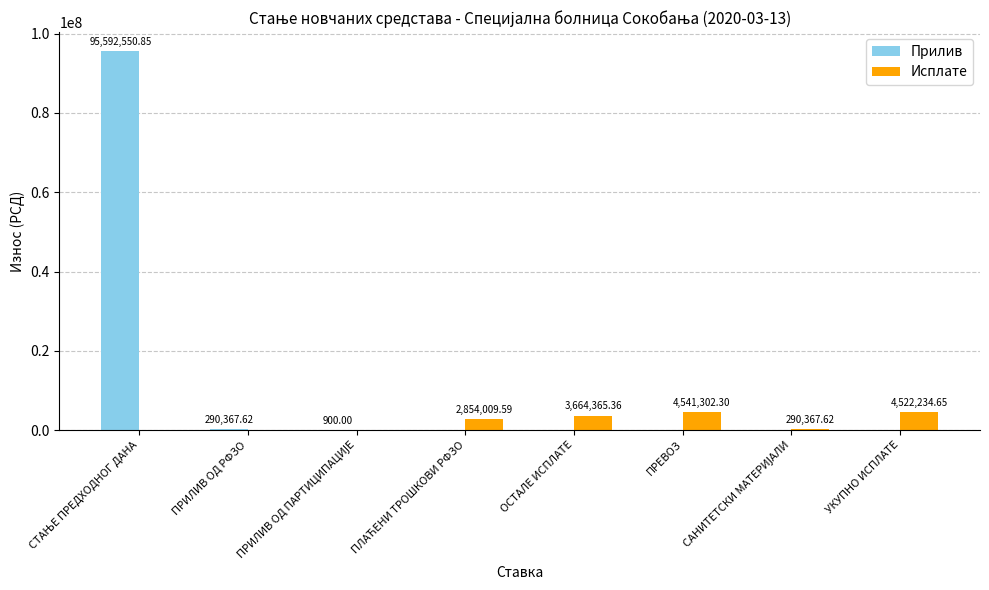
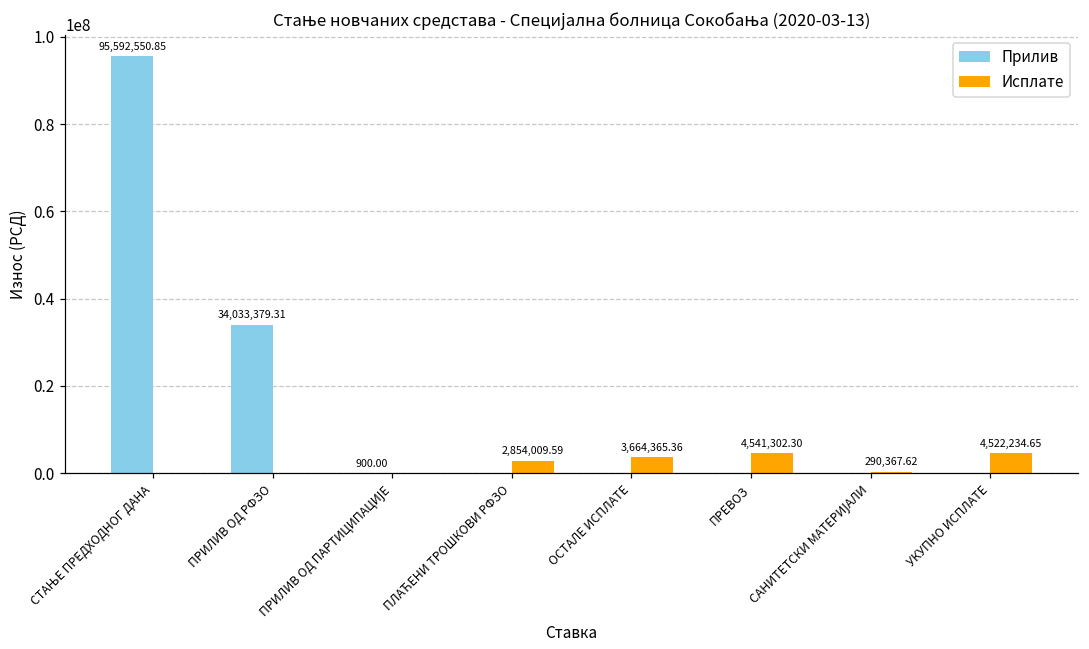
Прилив, ПРИЛИВ ОД РФЗО: 290,367.62 -> 34,033,379.31
